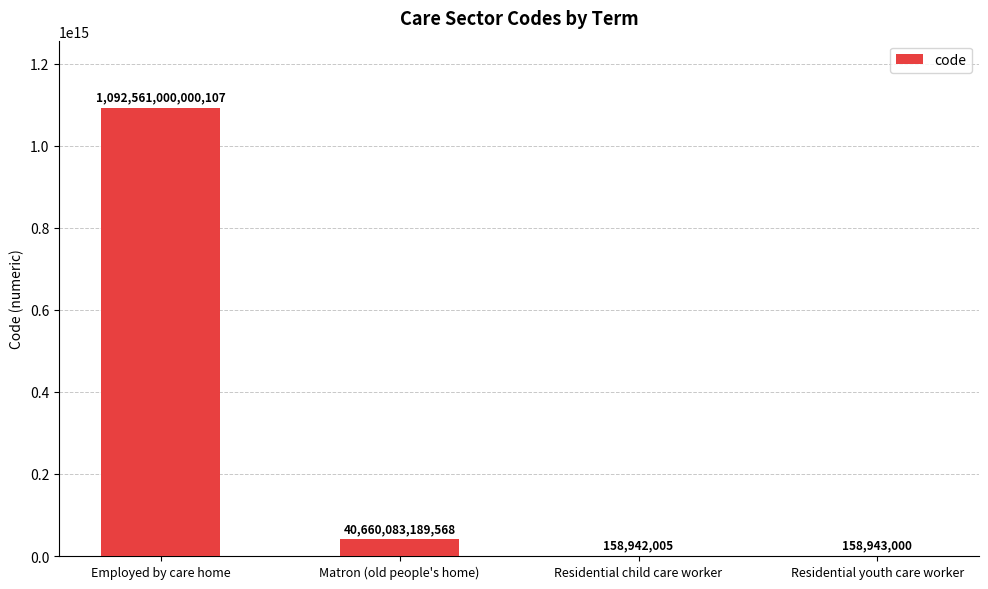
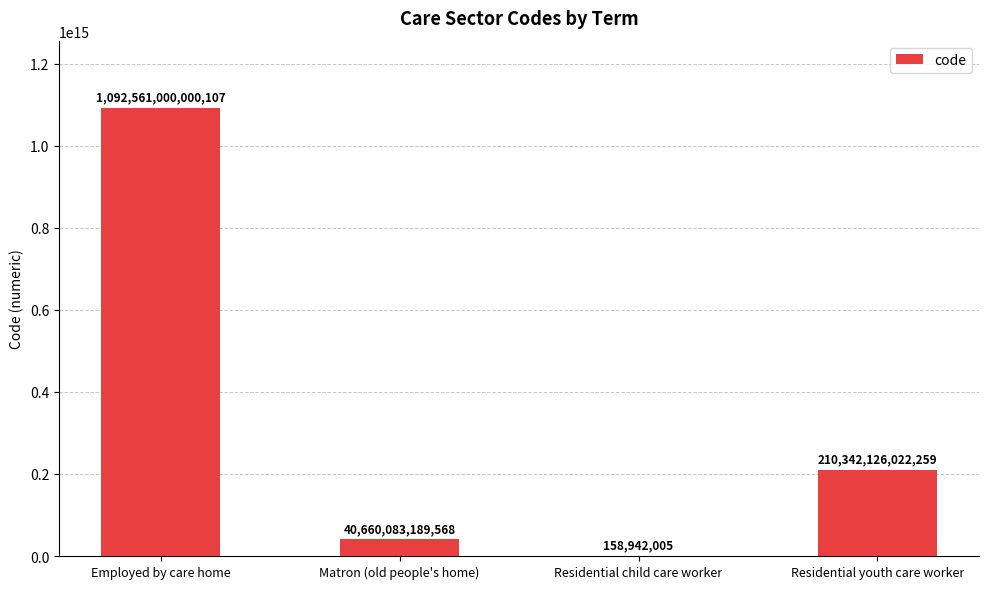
Residential youth care worker: 158,943,000 -> 210,342,126,022,259
